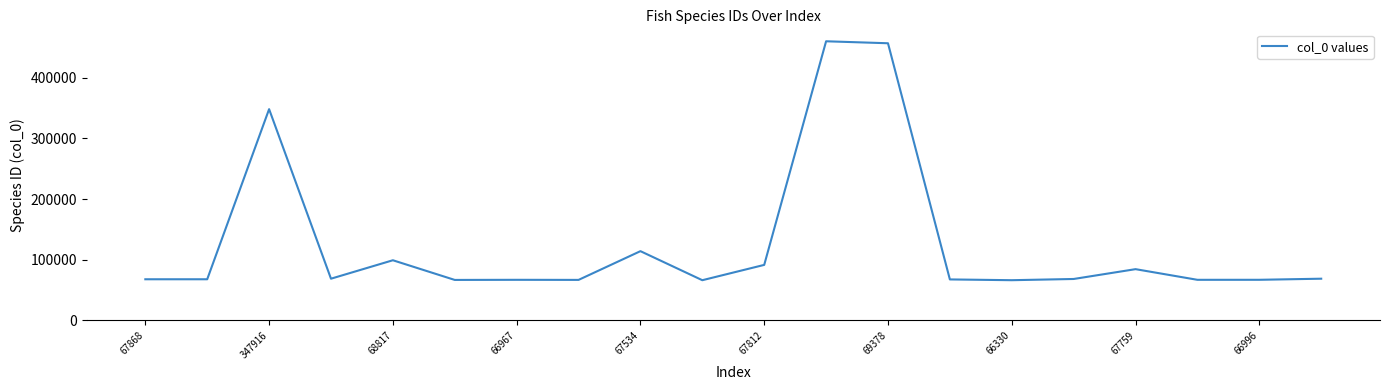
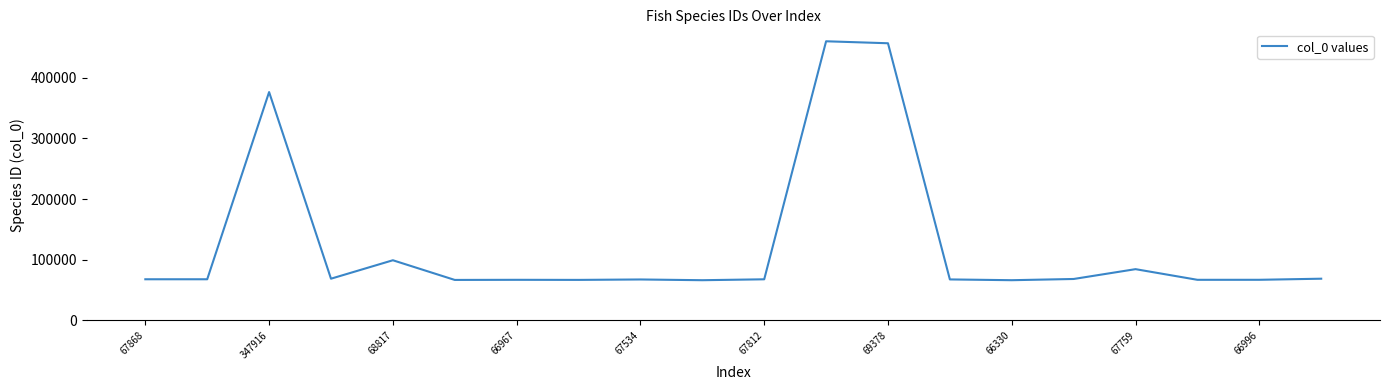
347916: 350000 -> 380000
67534: 110000 -> 70000
67812: 90000 -> 70000
